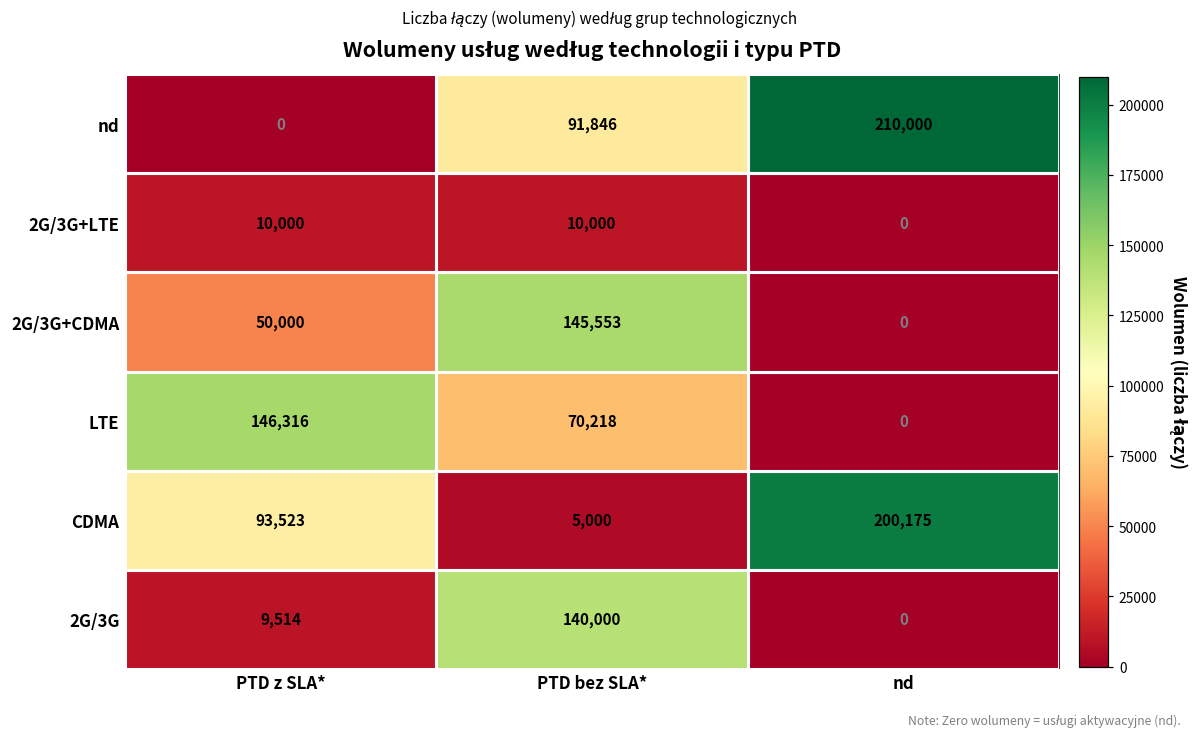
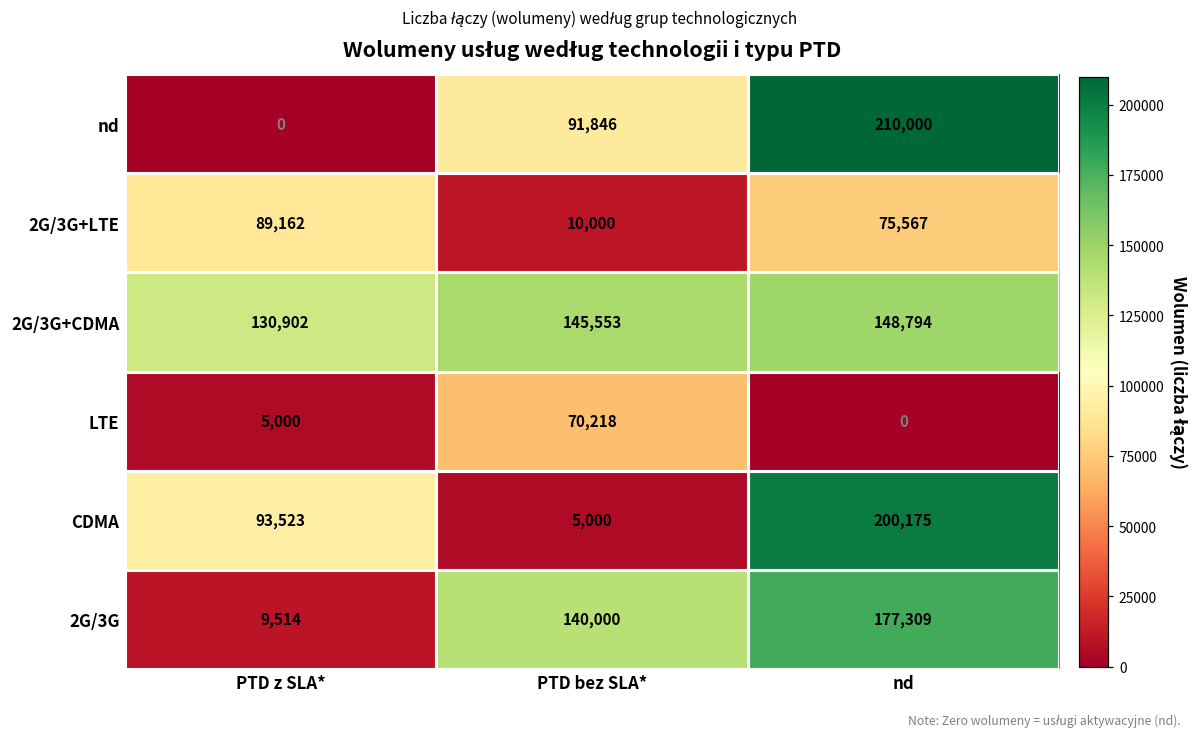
2G/3G+LTE, PTD z SLA*: 10,000 -> 89,162
2G/3G+LTE, nd: 0 -> 75,567
2G/3G+CDMA, PTD z SLA*: 50,000 -> 130,902
2G/3G+CDMA, nd: 0 -> 148,794
LTE, PTD z SLA*: 146,316 -> 5,000
2G/3G, nd: 0 -> 177,309
